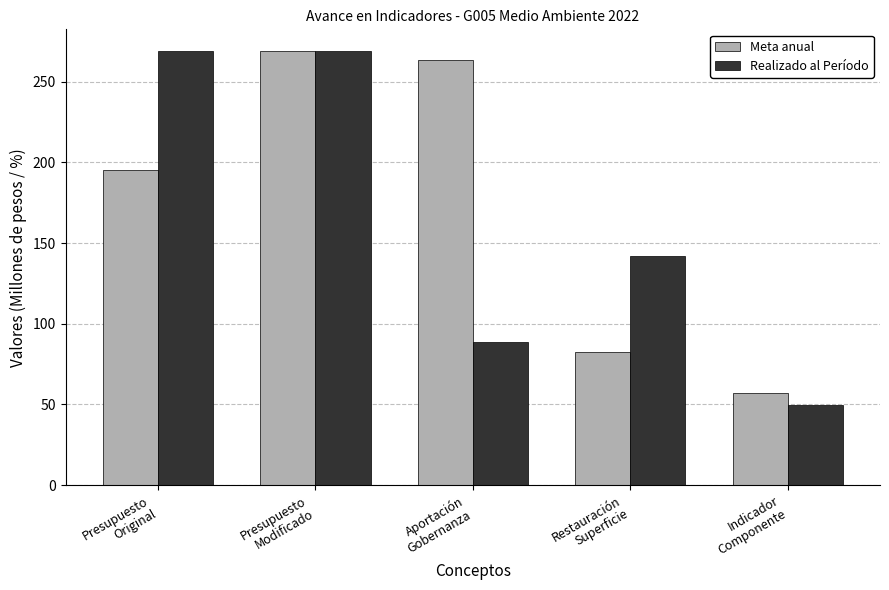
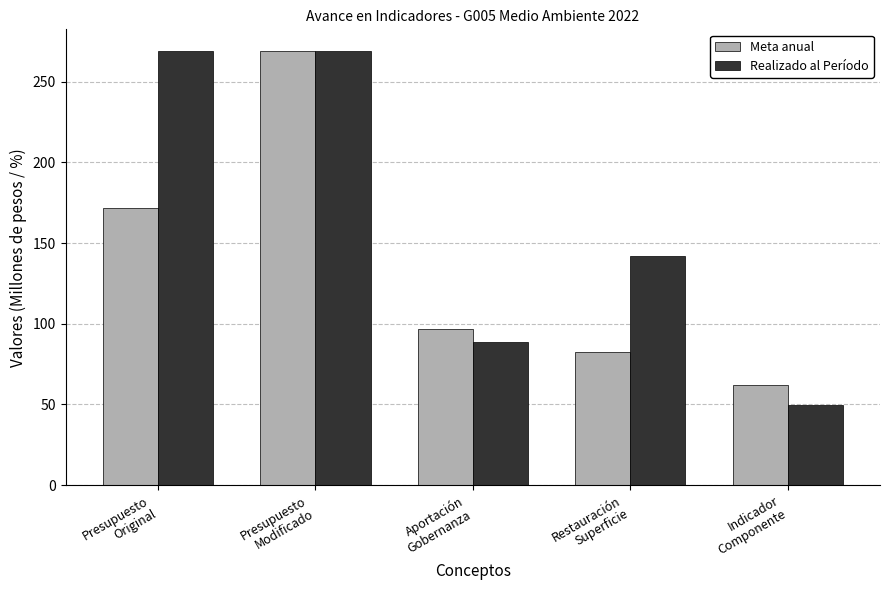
Meta anual, Presupuesto Original: 195 -> 172
Meta anual, Aportación Gobernanza: 263 -> 97
Meta anual, Indicador Componente: 57 -> 62
